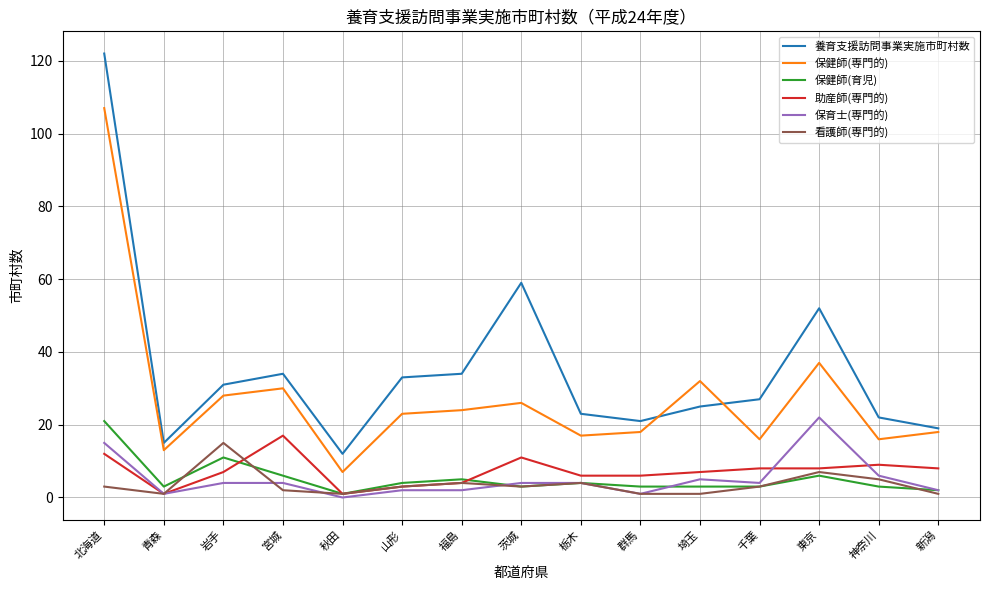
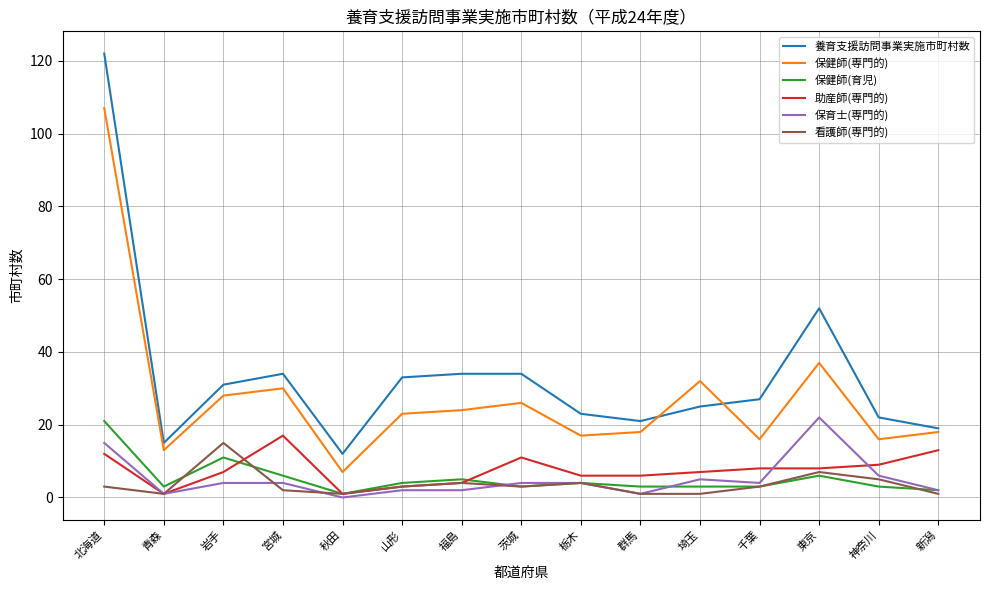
養育支援訪問事業実施市町村数, 茨城: 59 -> 34
助産師(専門的), 新潟: 8 -> 13
